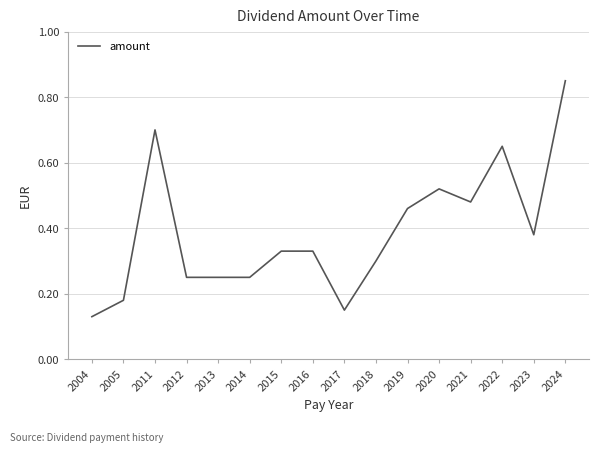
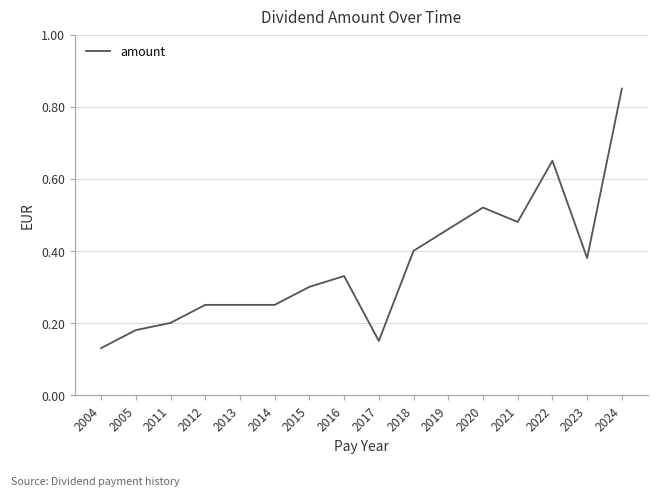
2011: 0.7 -> 0.2
2015: 0.33 -> 0.30
2018: 0.3 -> 0.4
